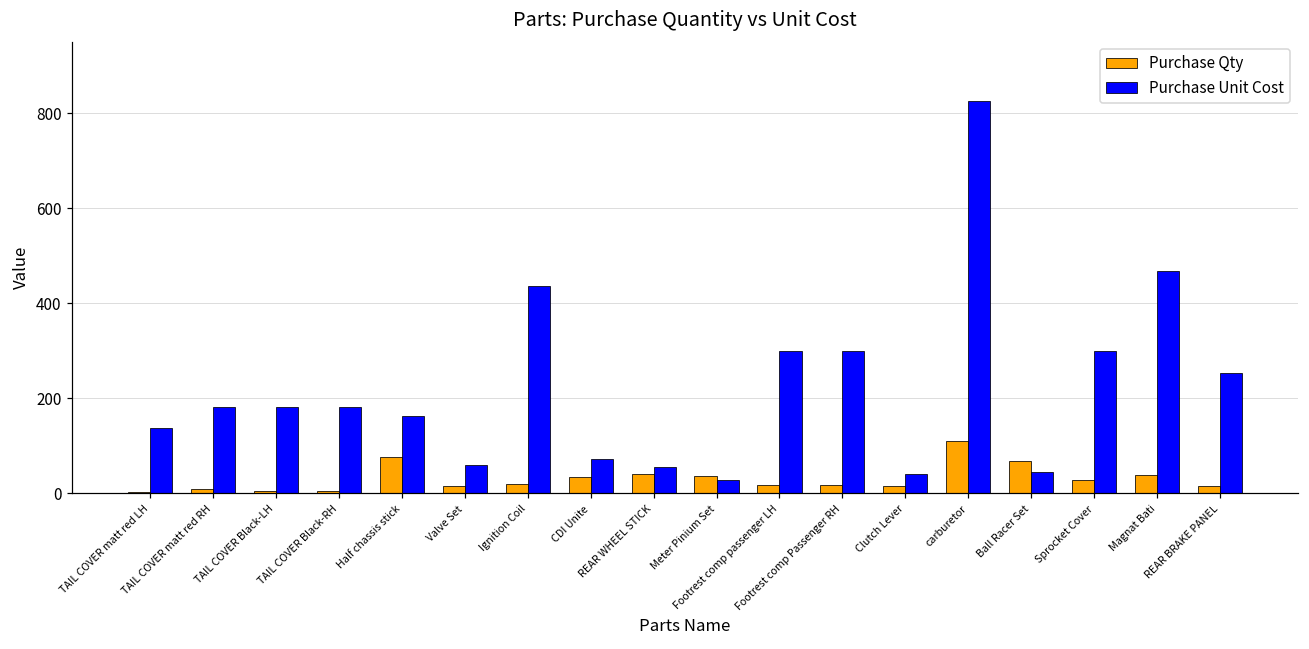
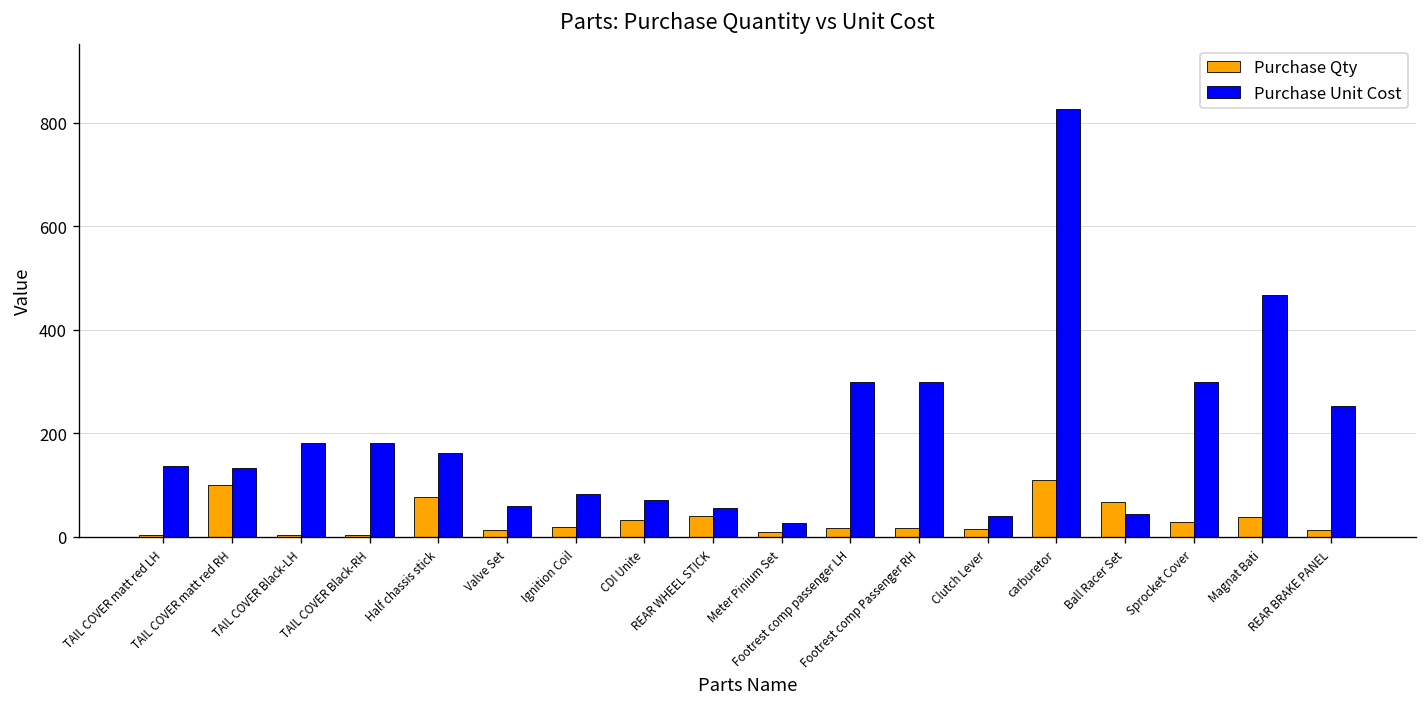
Purchase Qty, TAIL COVER matt red RH: 10 -> 100
Purchase Unit Cost, TAIL COVER matt red RH: 180 -> 130
Purchase Unit Cost, Ignition Coil: 440 -> 80
Purchase Qty, Meter Pinium Set: 40 -> 10
